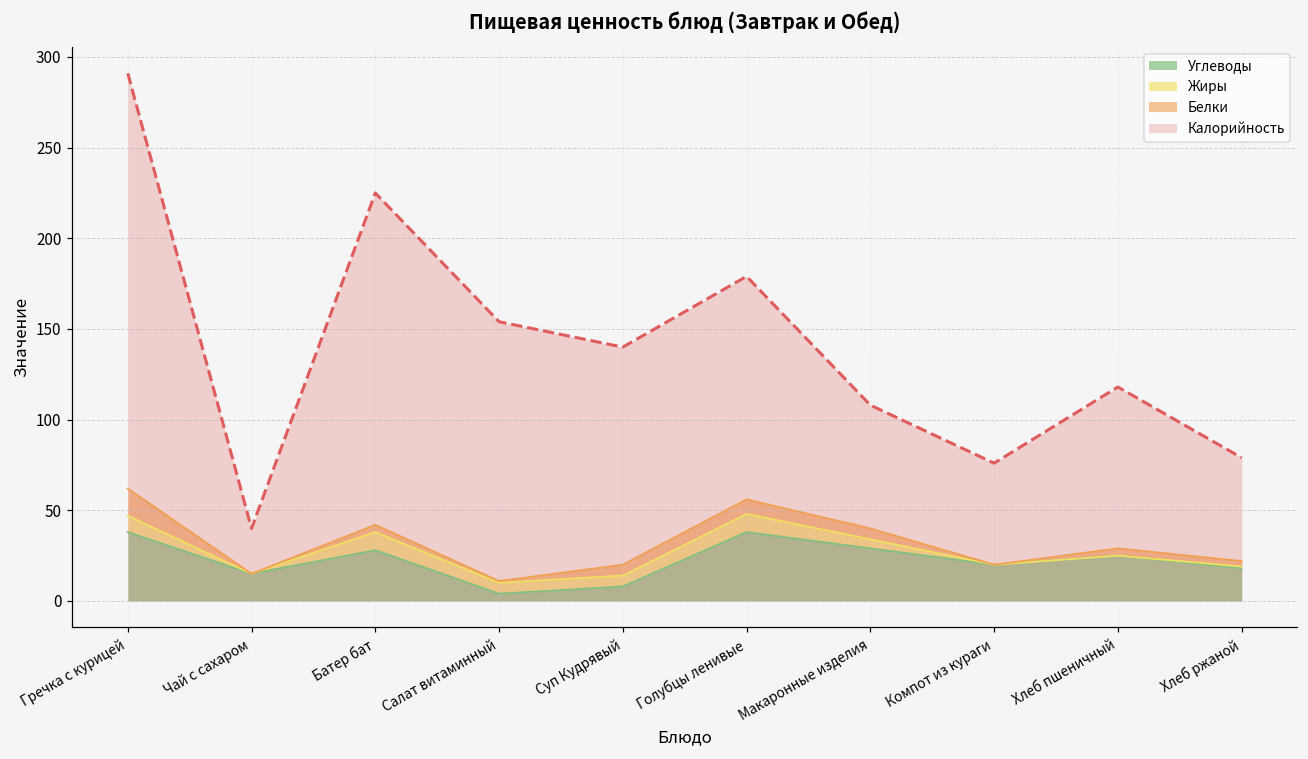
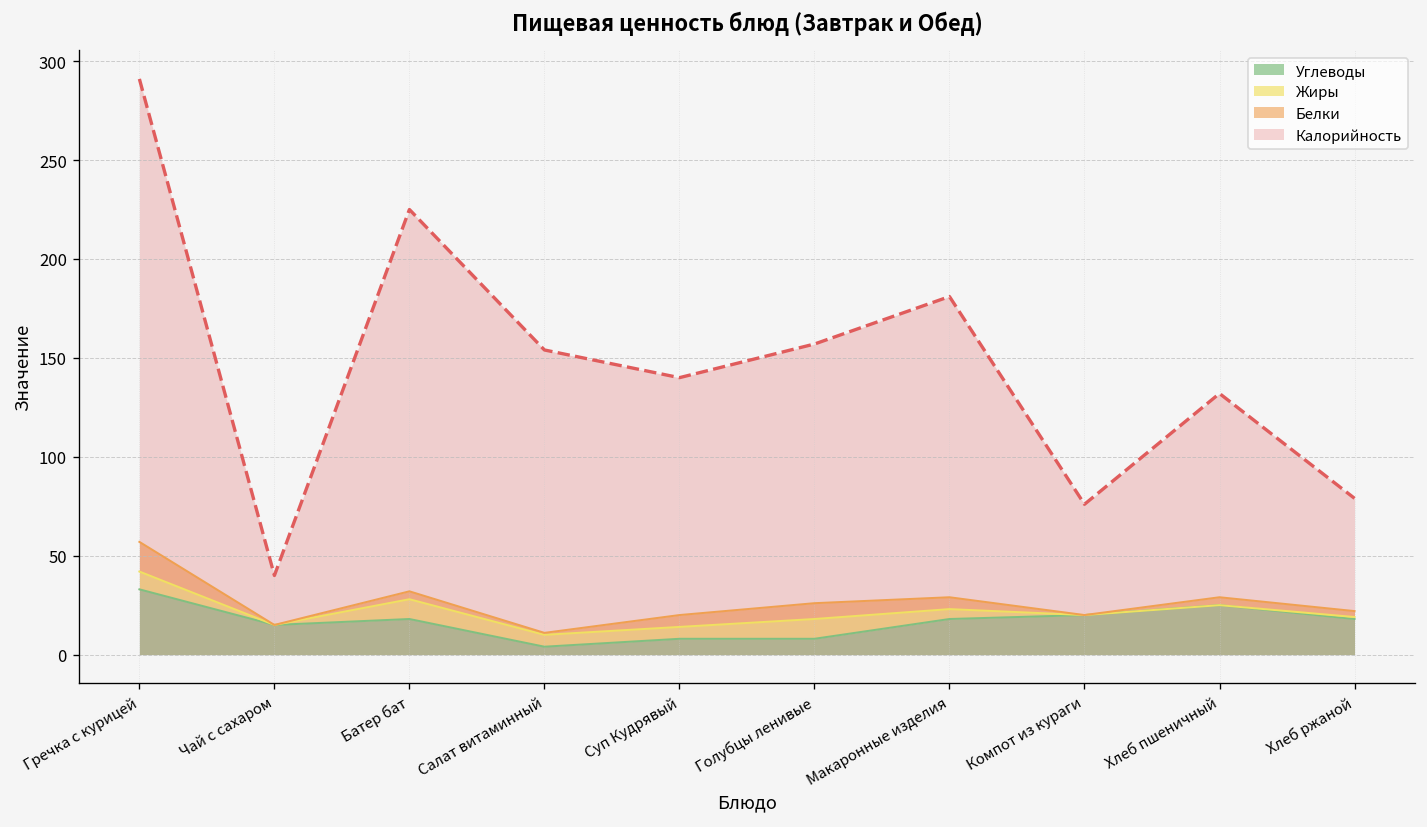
Углеводы, Гречка с курицей: 38 -> 33
Углеводы, Батер бат: 28 -> 18
Углеводы, Голубцы ленивые: 38 -> 8
Калорийность, Голубцы ленивые: 179 -> 157
Углеводы, Макаронные изделия: 29 -> 18
Калорийность, Макаронные изделия: 108 -> 181
Калорийность, Хлеб пшеничный: 118 -> 132
